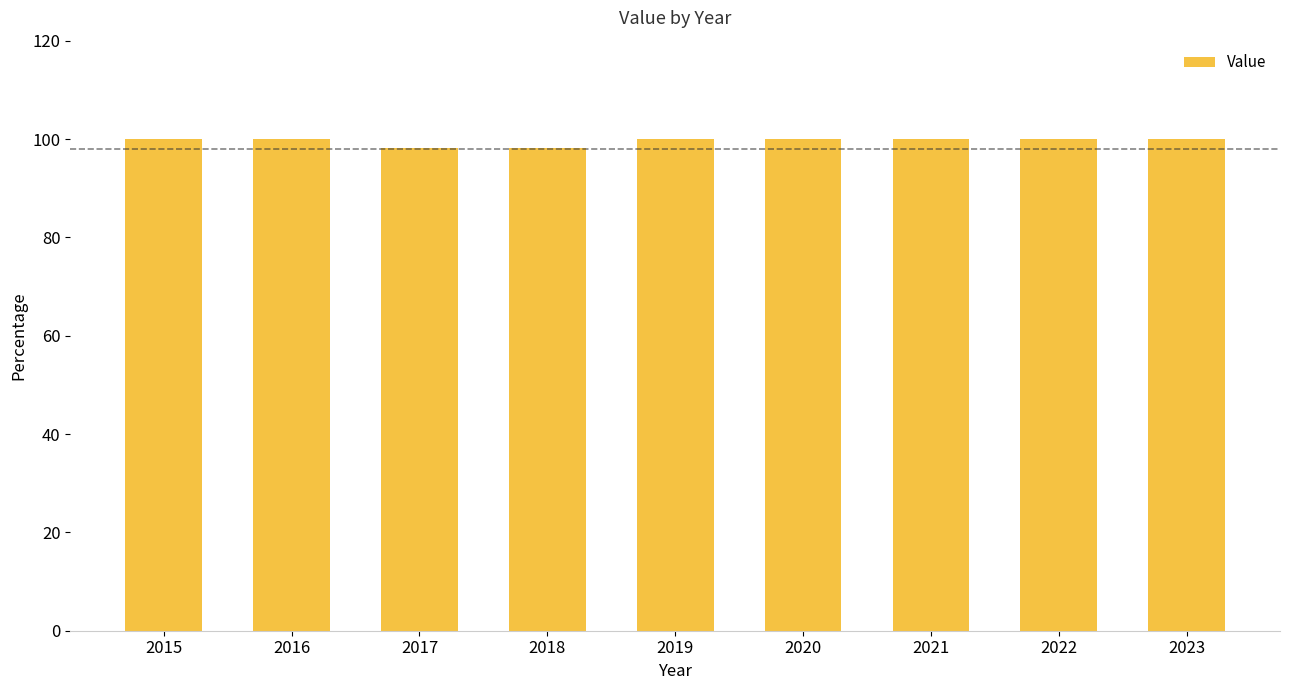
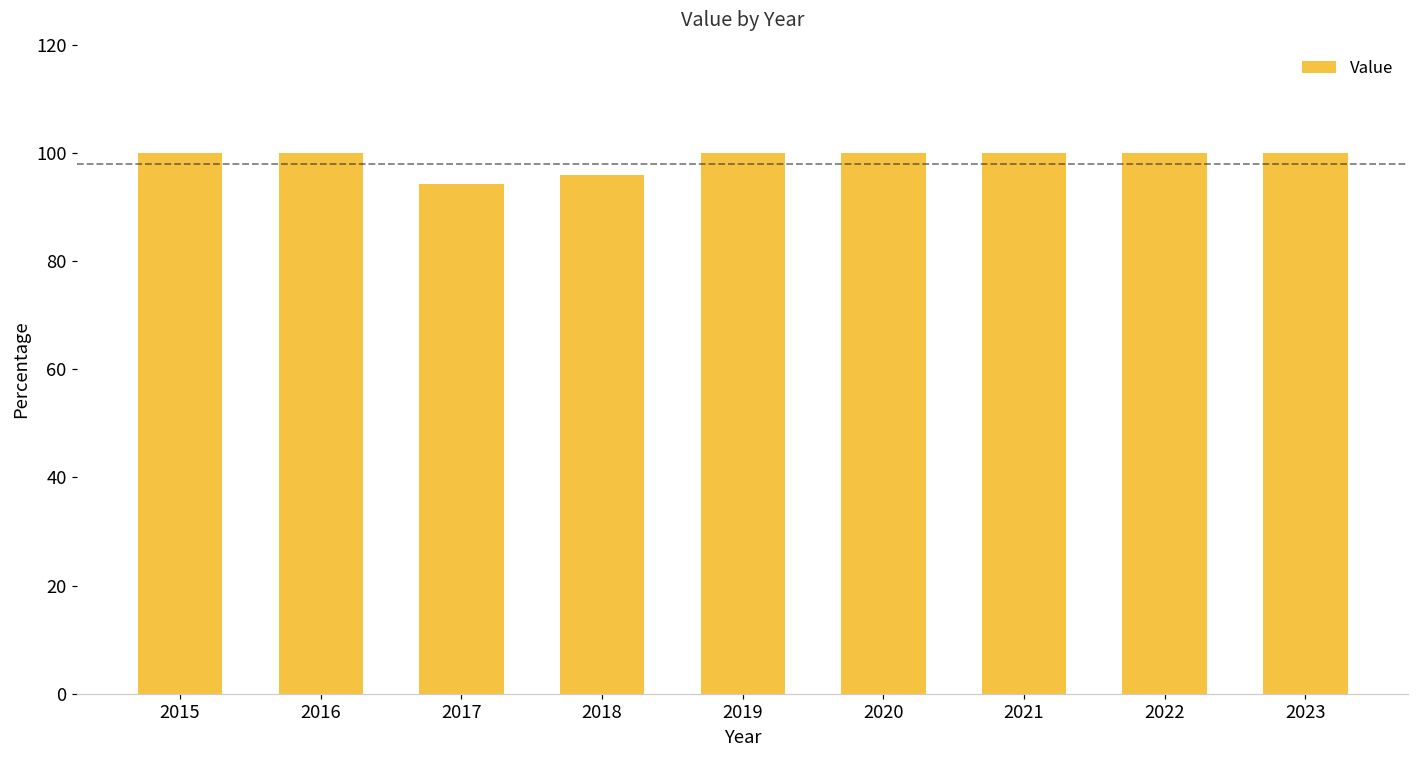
2017: 98 -> 94
2018: 98 -> 96
